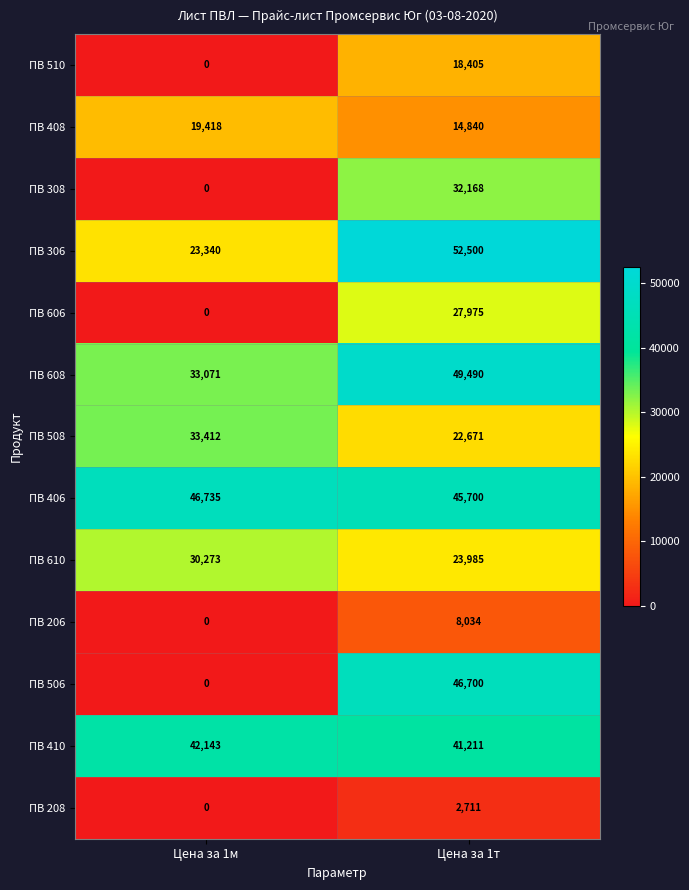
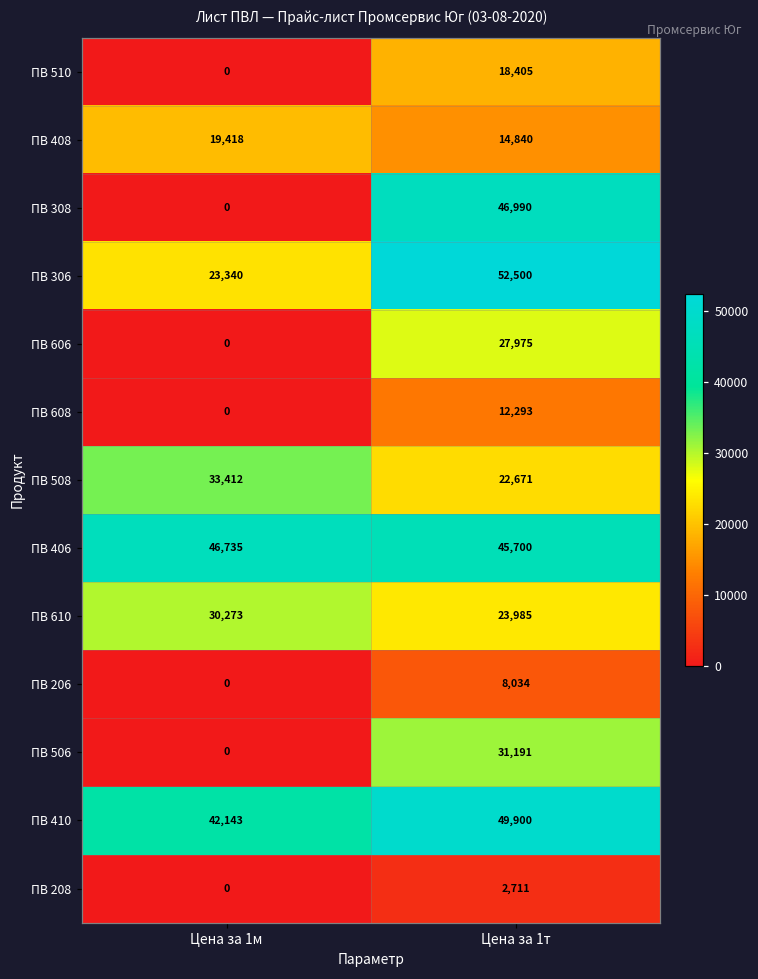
ПВ 308, Цена за 1т: 32,168 -> 46,990
ПВ 608, Цена за 1м: 33,071 -> 0
ПВ 608, Цена за 1т: 49,490 -> 12,293
ПВ 506, Цена за 1т: 46,700 -> 31,191
ПВ 410, Цена за 1т: 41,211 -> 49,900
